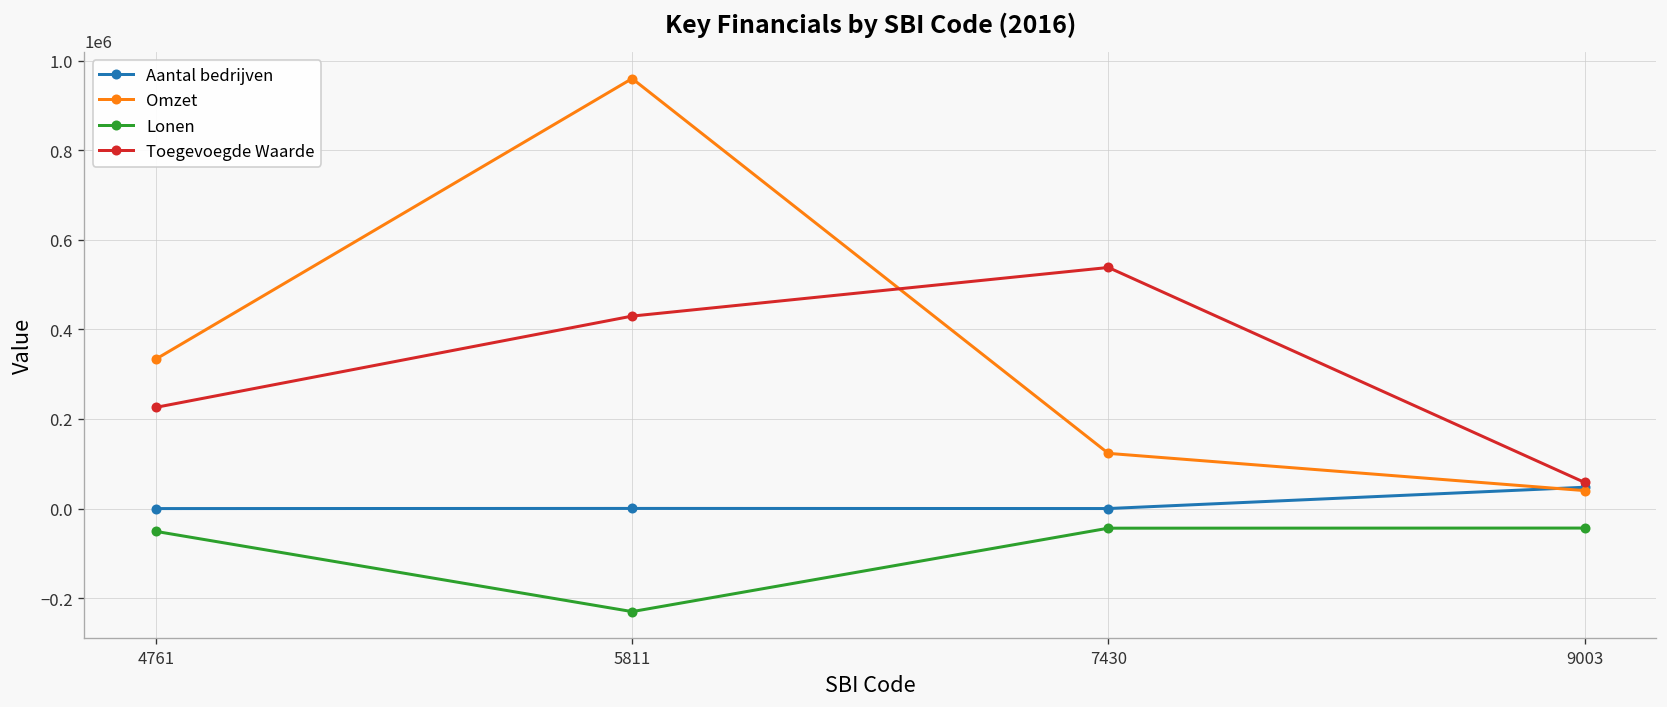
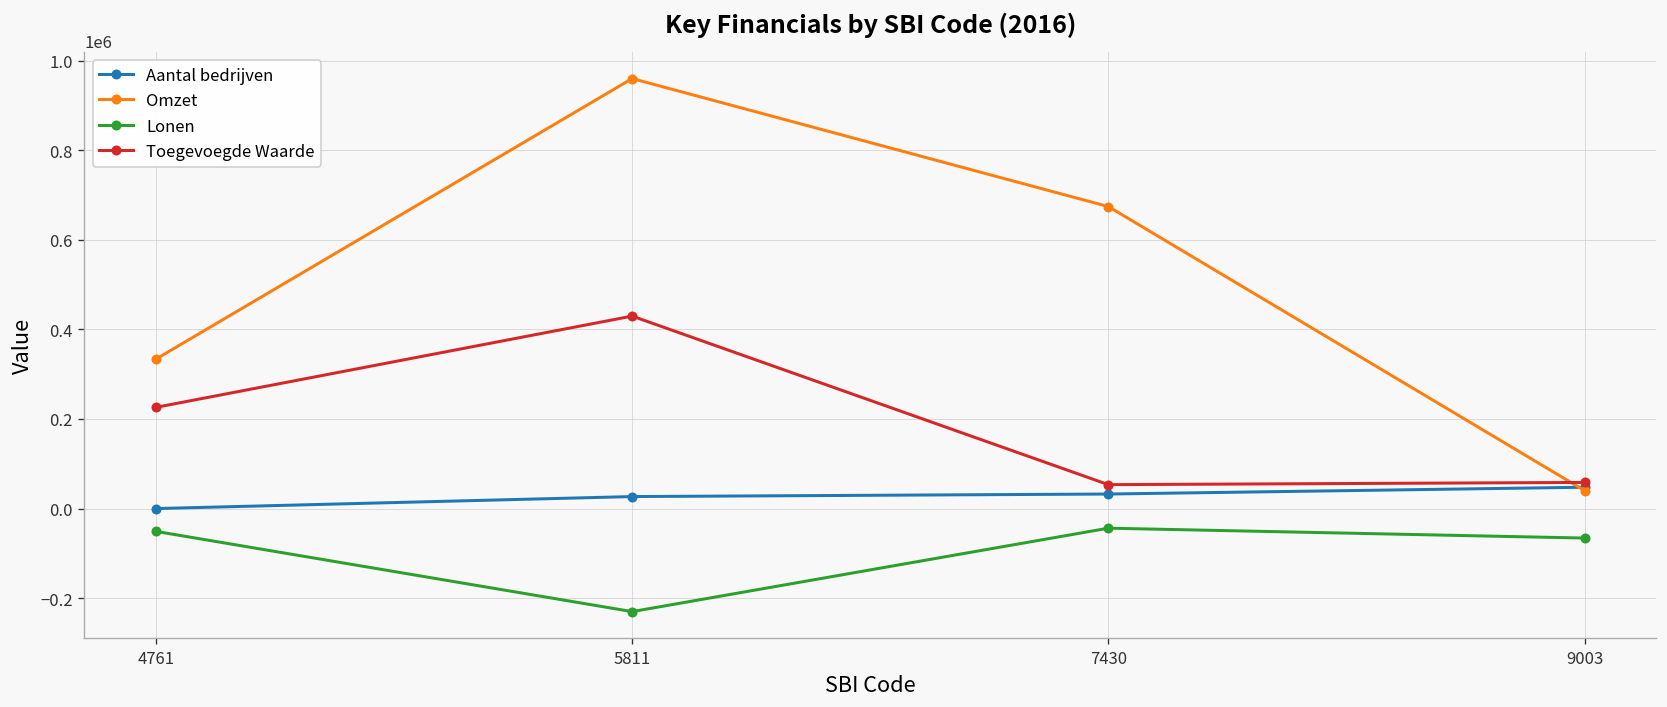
Aantal bedrijven, 5811: 0 -> 30000
Aantal bedrijven, 7430: 0 -> 30000
Omzet, 7430: 120000 -> 670000
Toegevoegde Waarde, 7430: 540000 -> 50000
Lonen, 9003: -40000 -> -70000
